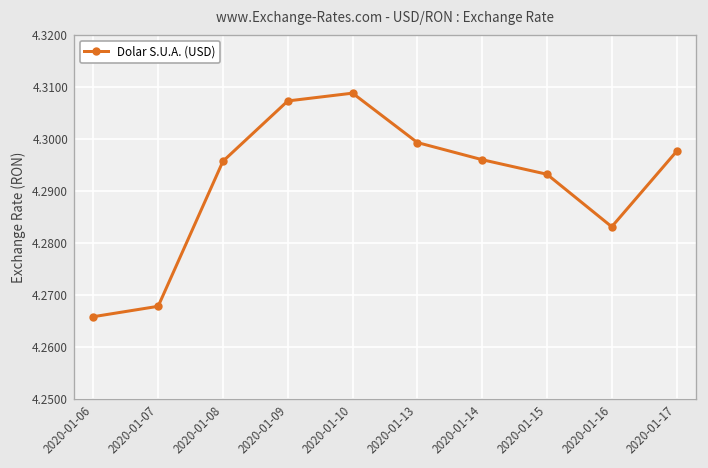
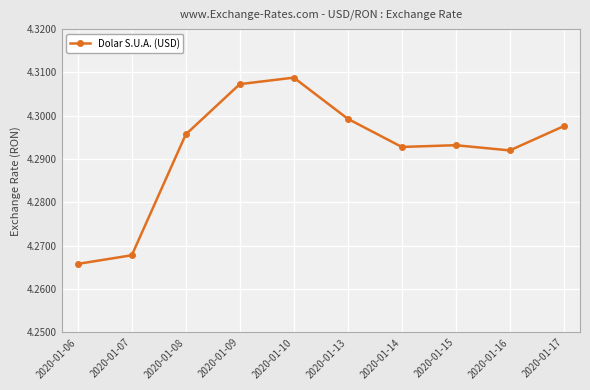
2020-01-14: 4.296 -> 4.293
2020-01-16: 4.283 -> 4.292
